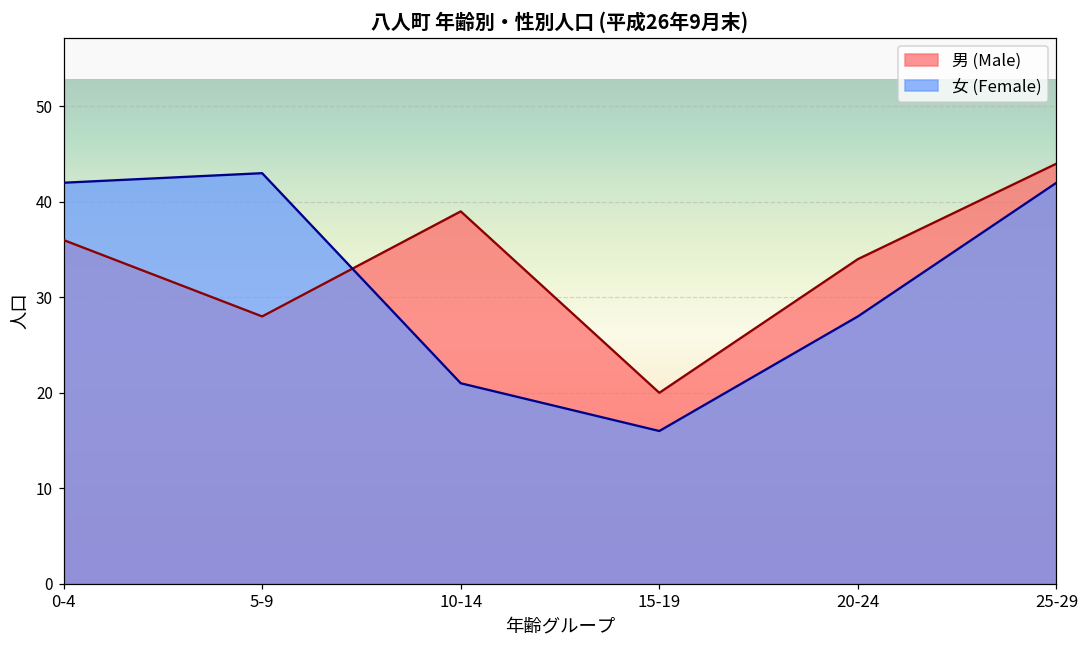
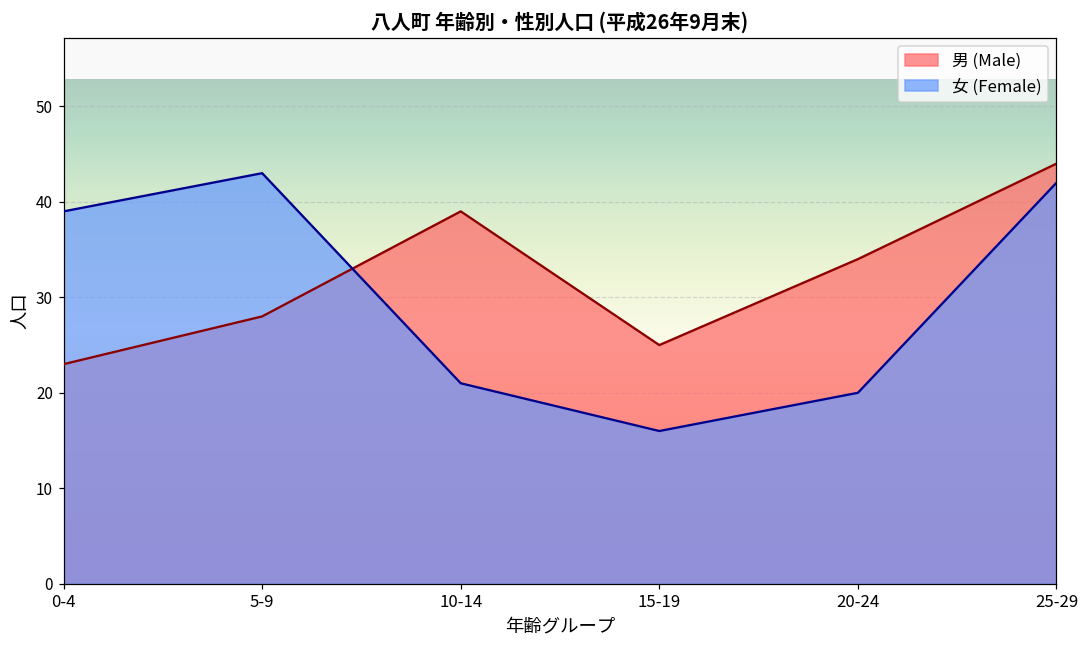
男 (Male), 0-4: 36 -> 23
女 (Female), 0-4: 42 -> 39
男 (Male), 15-19: 20 -> 25
女 (Female), 20-24: 28 -> 20
